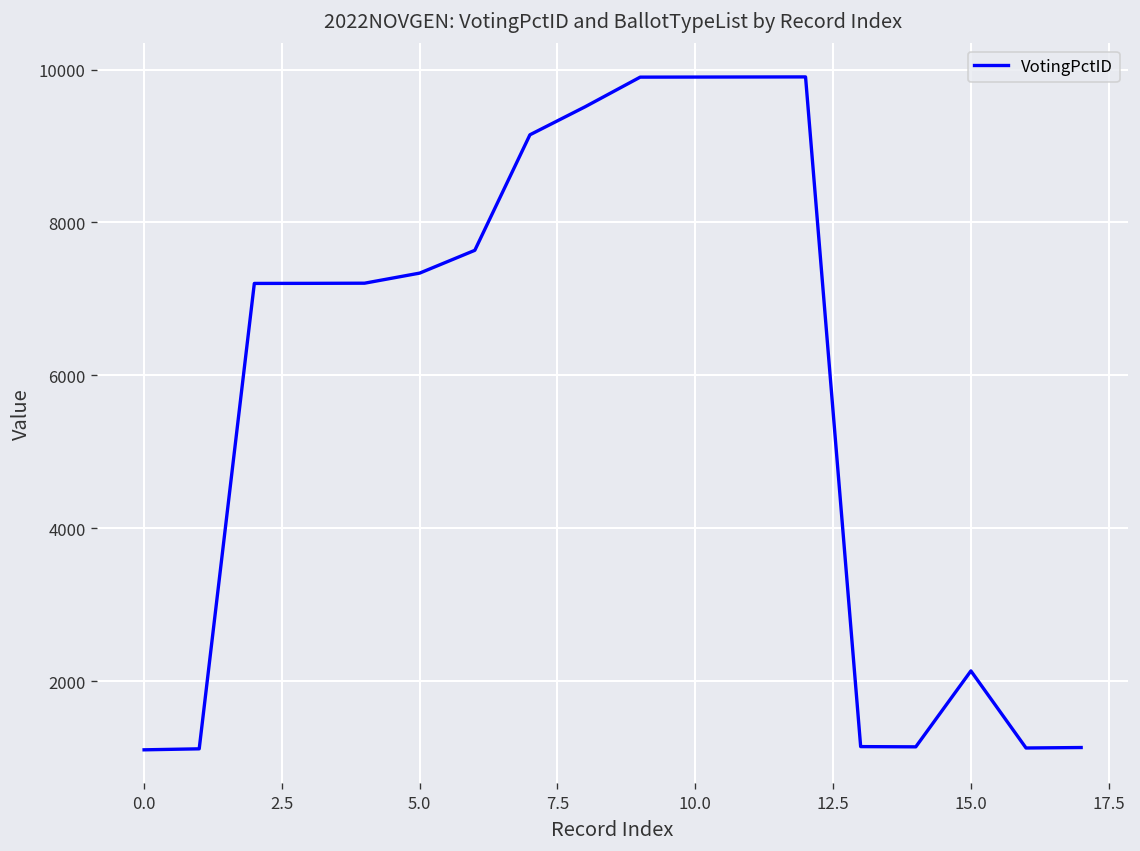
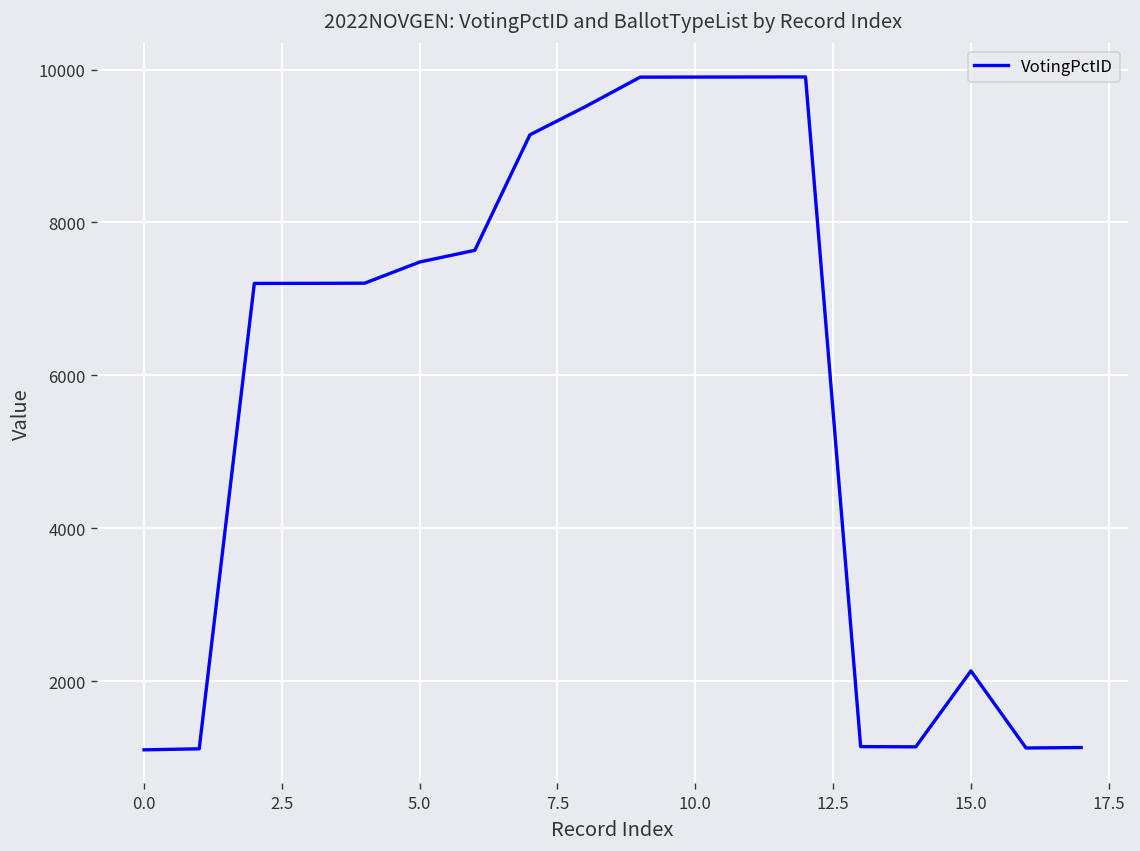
5.0: 7300 -> 7500
